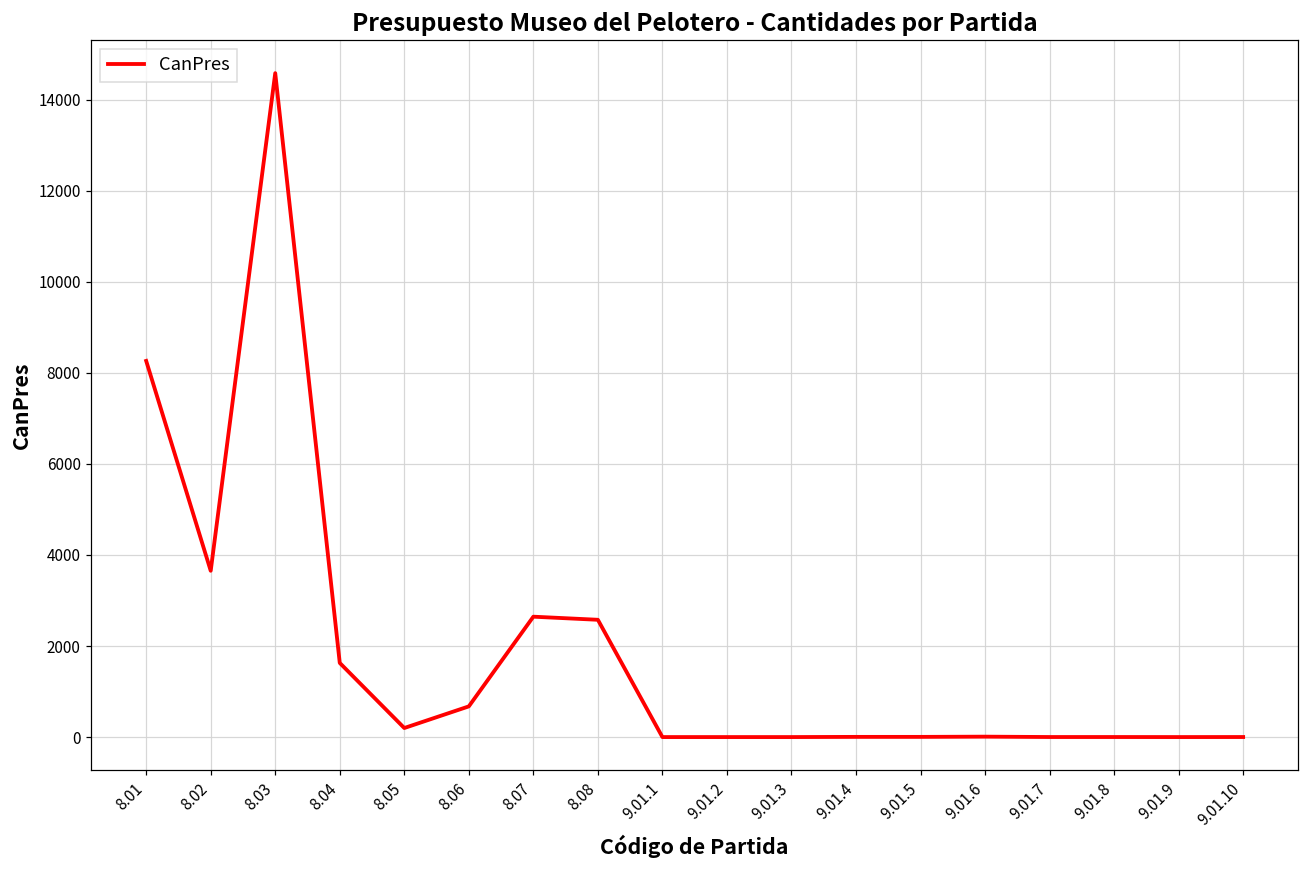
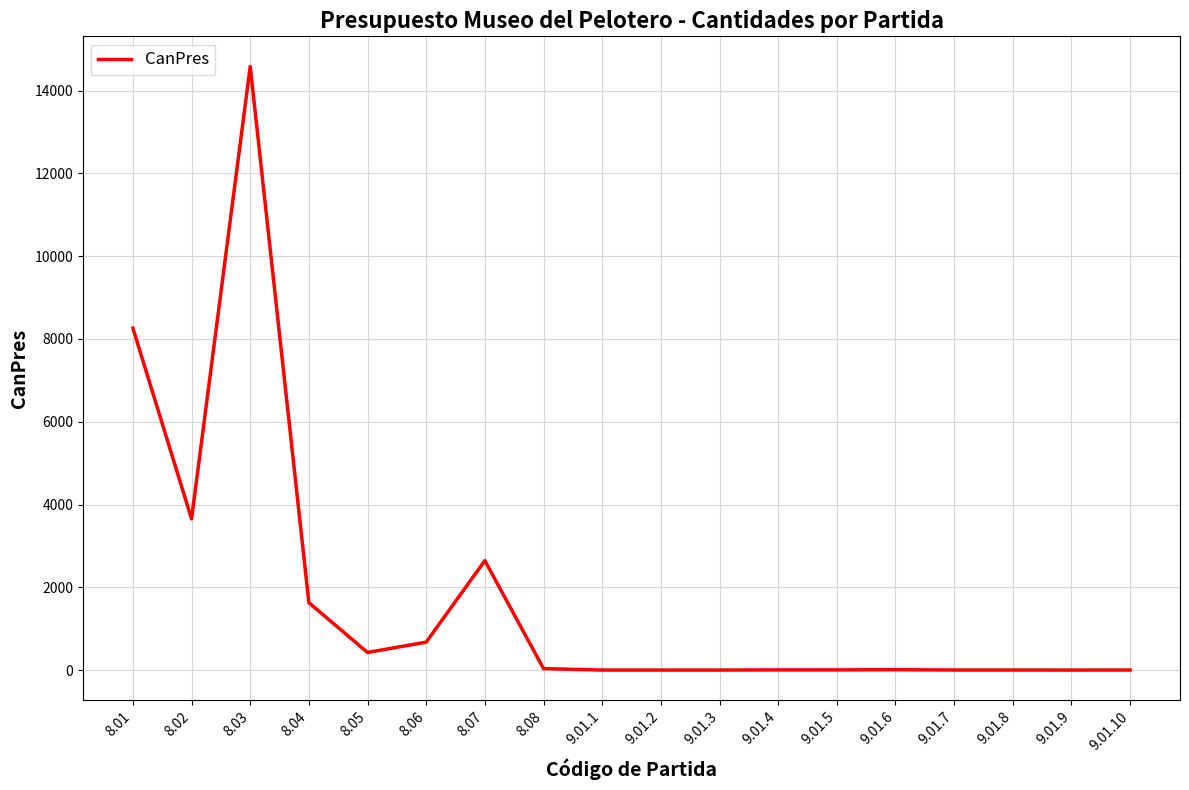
8.05: 200 -> 400
8.08: 2600 -> 0
